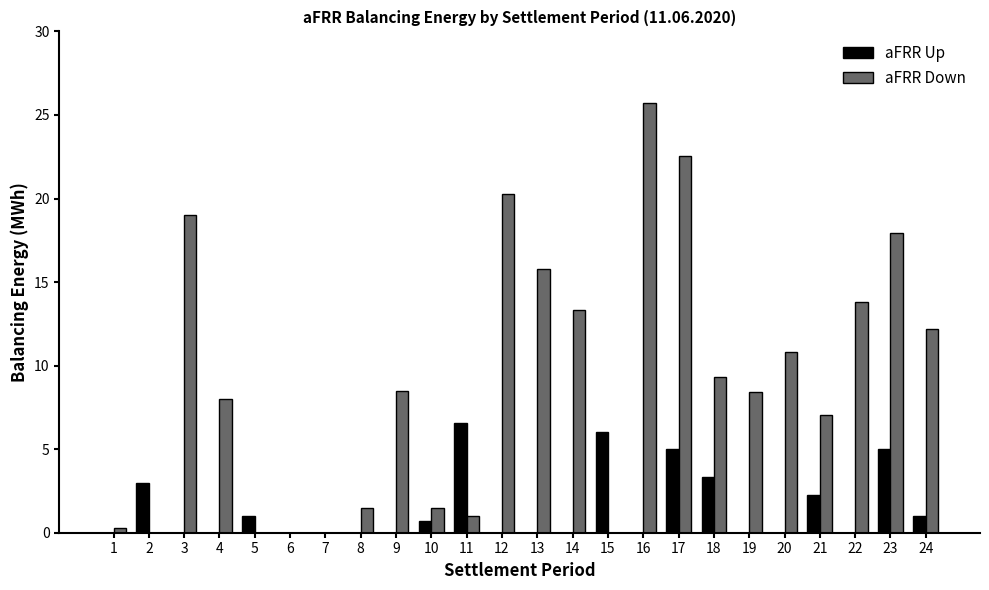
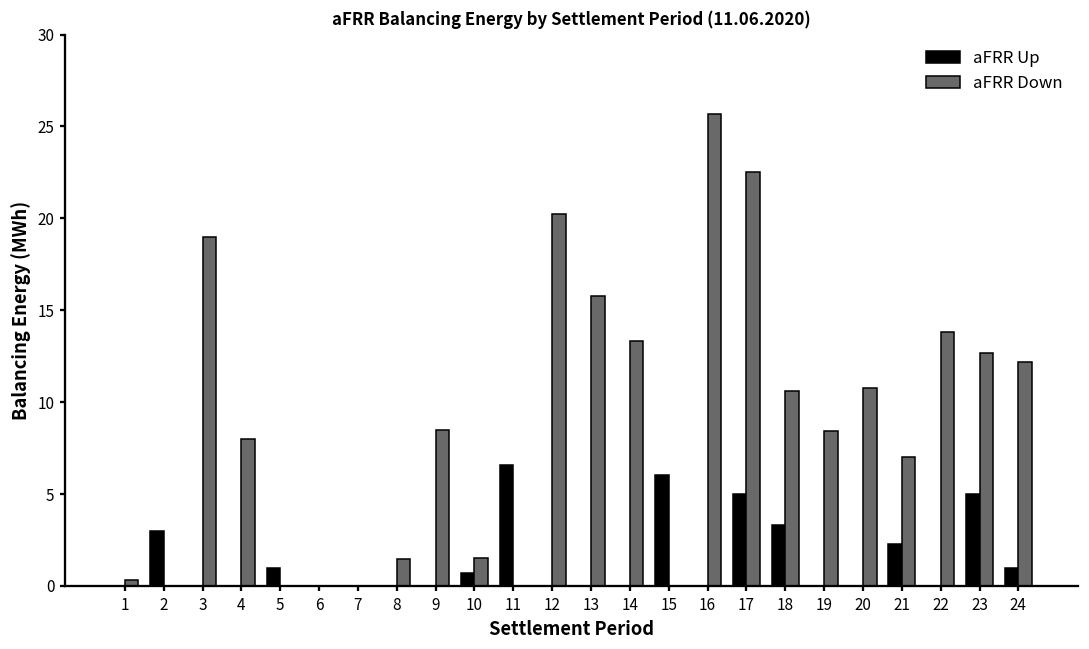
aFRR Down, 11: 1 -> 0
aFRR Down, 18: 9.3 -> 10.6
aFRR Down, 23: 18.0 -> 12.7
